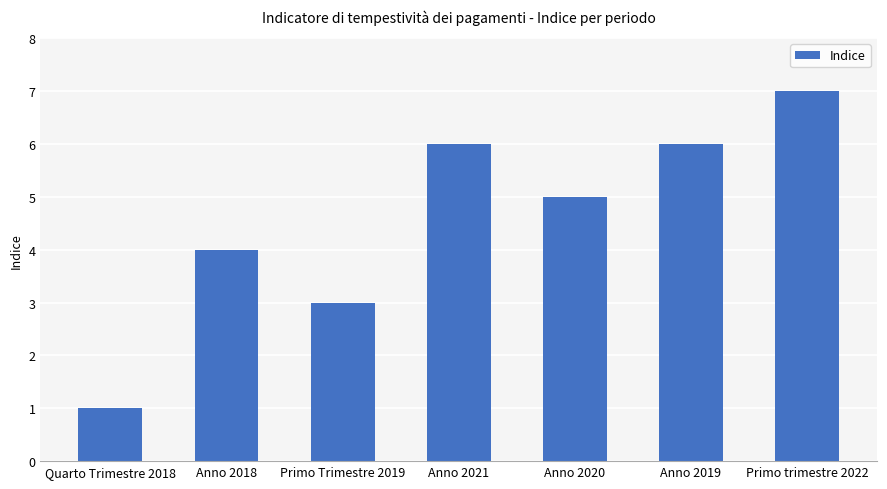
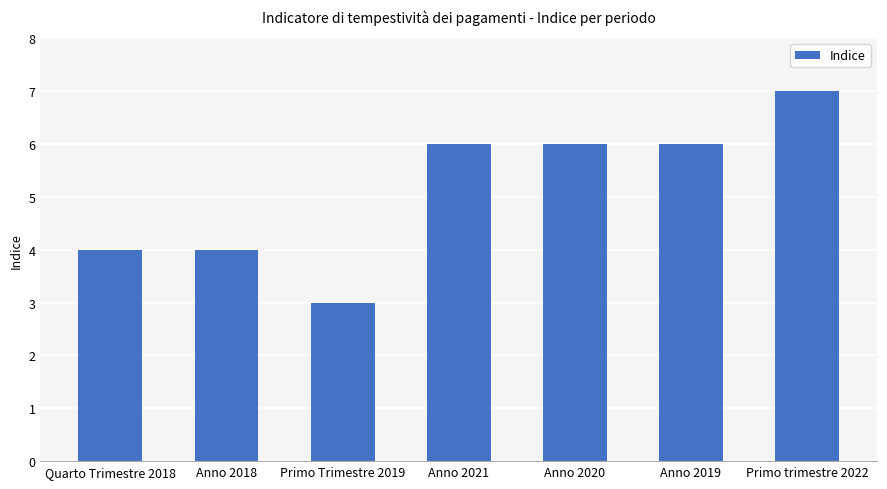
Quarto Trimestre 2018: 1 -> 4
Anno 2020: 5 -> 6
